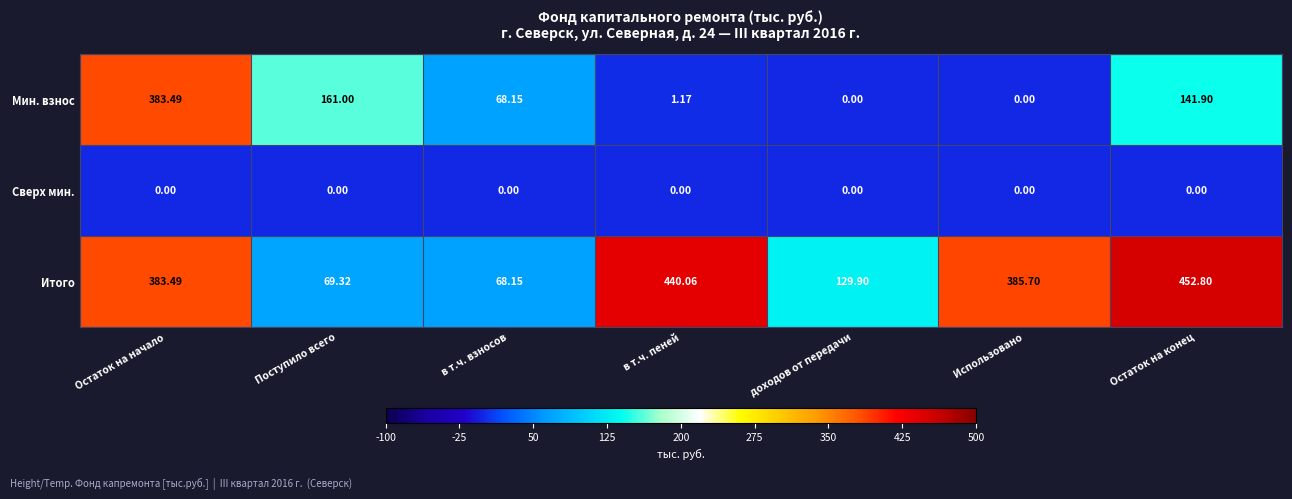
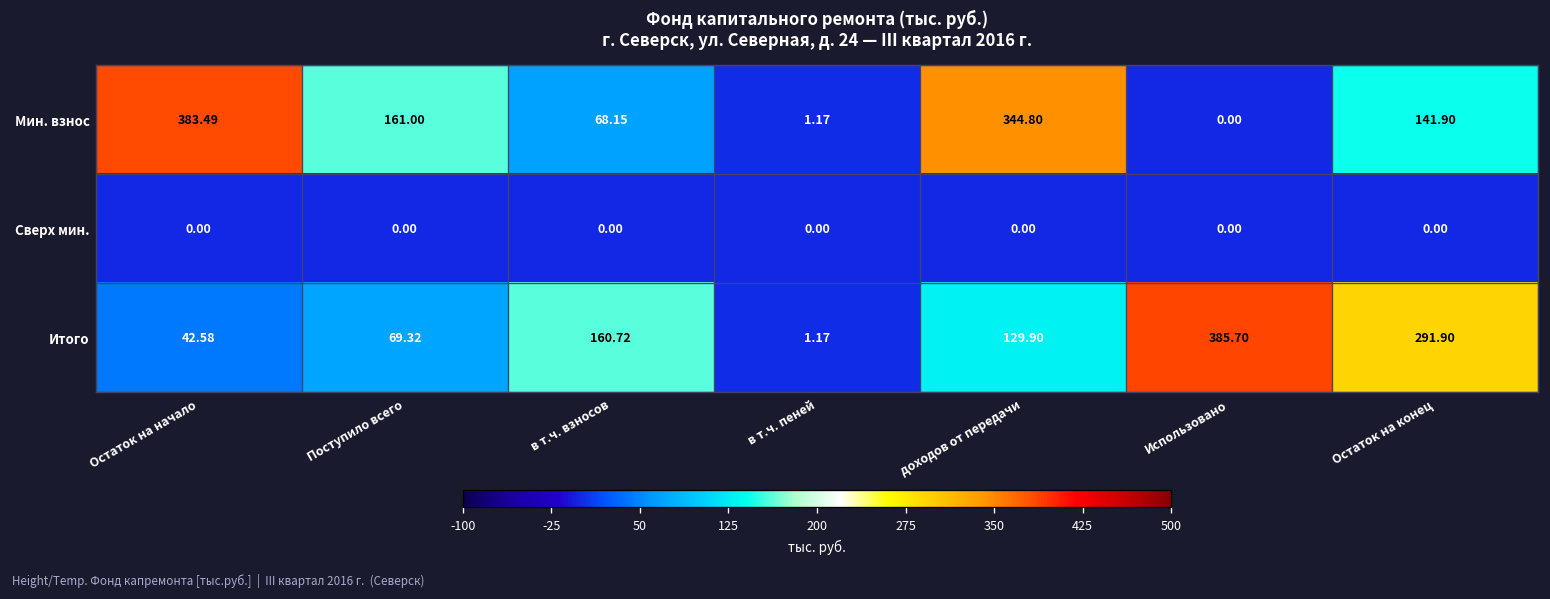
Мин. взнос, доходов от передачи: 0.00 -> 344.80
Итого, Остаток на начало: 383.49 -> 42.58
Итого, в т.ч. взносов: 68.15 -> 160.72
Итого, в т.ч. пеней: 440.06 -> 1.17
Итого, Остаток на конец: 452.80 -> 291.90
